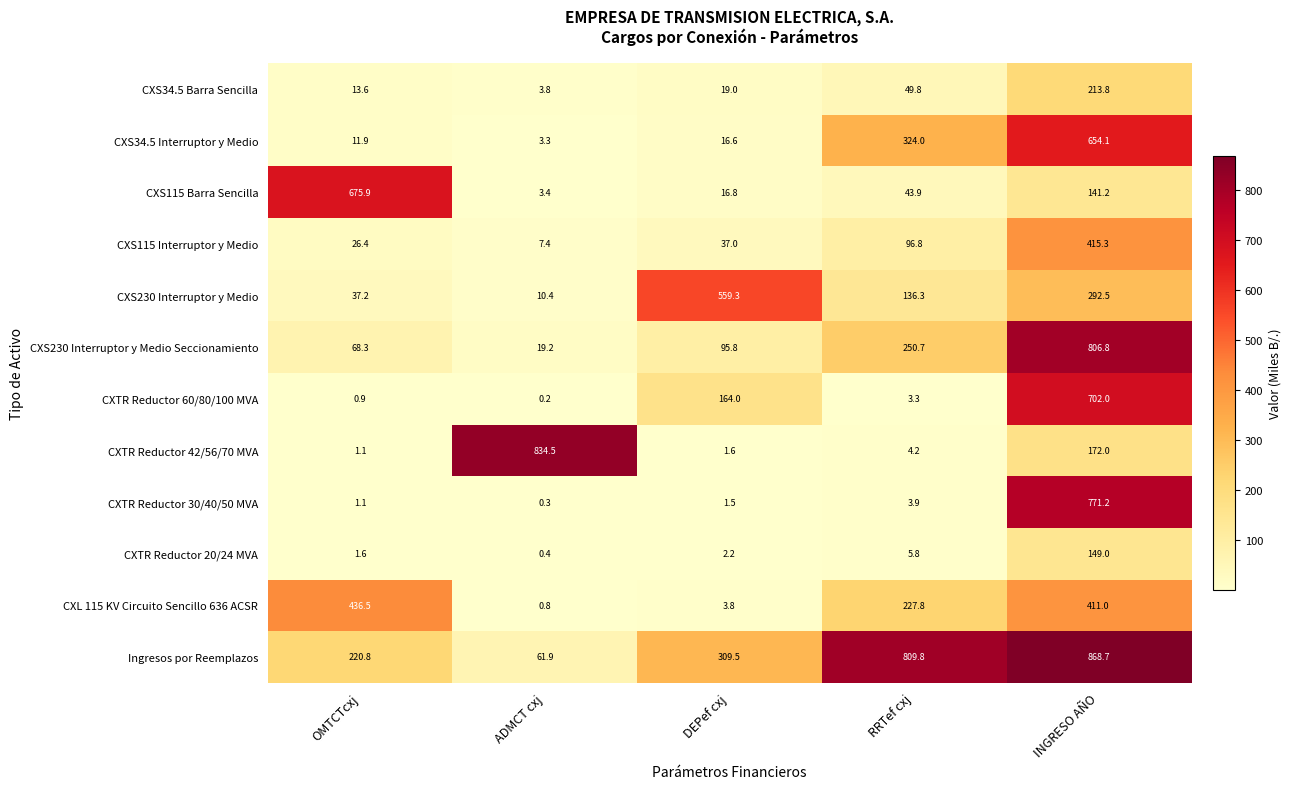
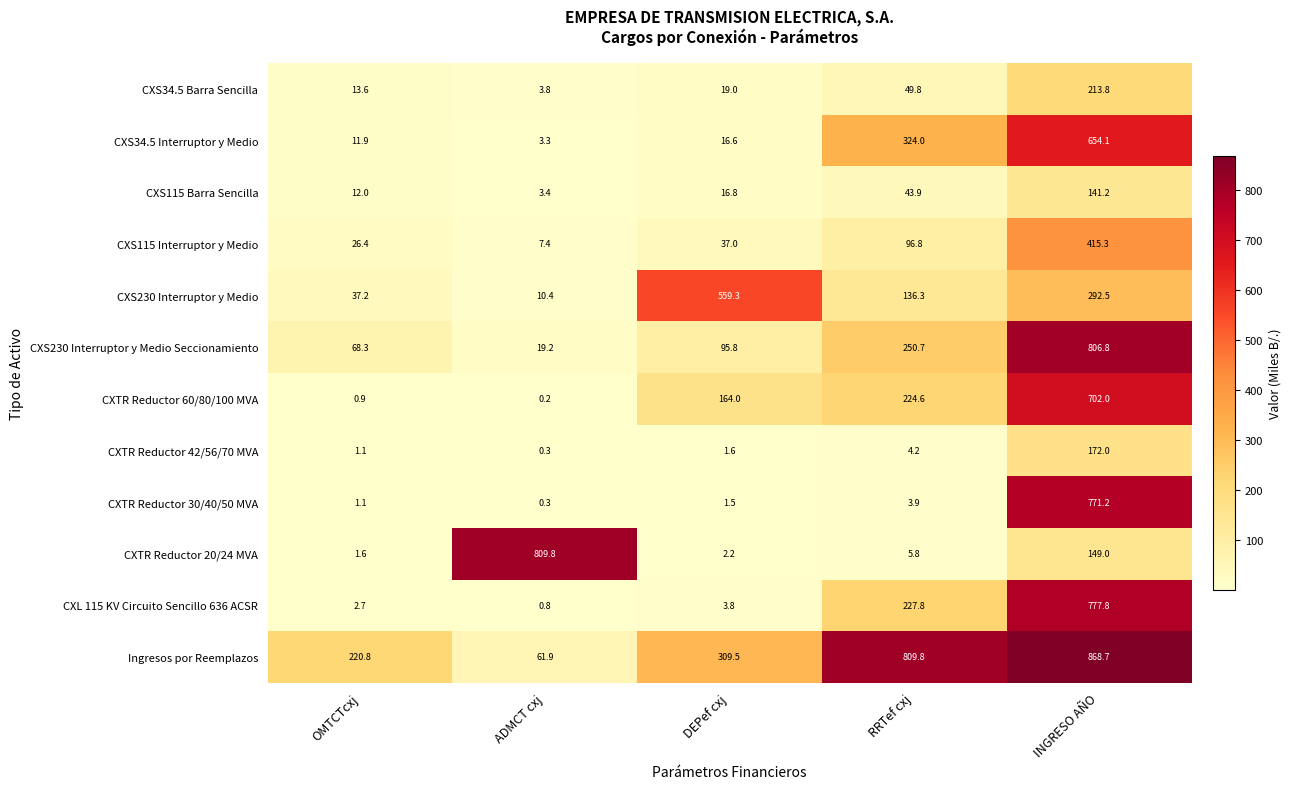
CXS115 Barra Sencilla, OMTCTcxj: 675.9 -> 12.0
CXTR Reductor 60/80/100 MVA, RRTef cxj: 3.3 -> 224.6
CXTR Reductor 42/56/70 MVA, ADMCT cxj: 834.5 -> 0.3
CXTR Reductor 20/24 MVA, ADMCT cxj: 0.4 -> 809.8
CXL 115 KV Circuito Sencillo 636 ACSR, OMTCTcxj: 436.5 -> 2.7
CXL 115 KV Circuito Sencillo 636 ACSR, INGRESO AÑO: 411.0 -> 777.8
